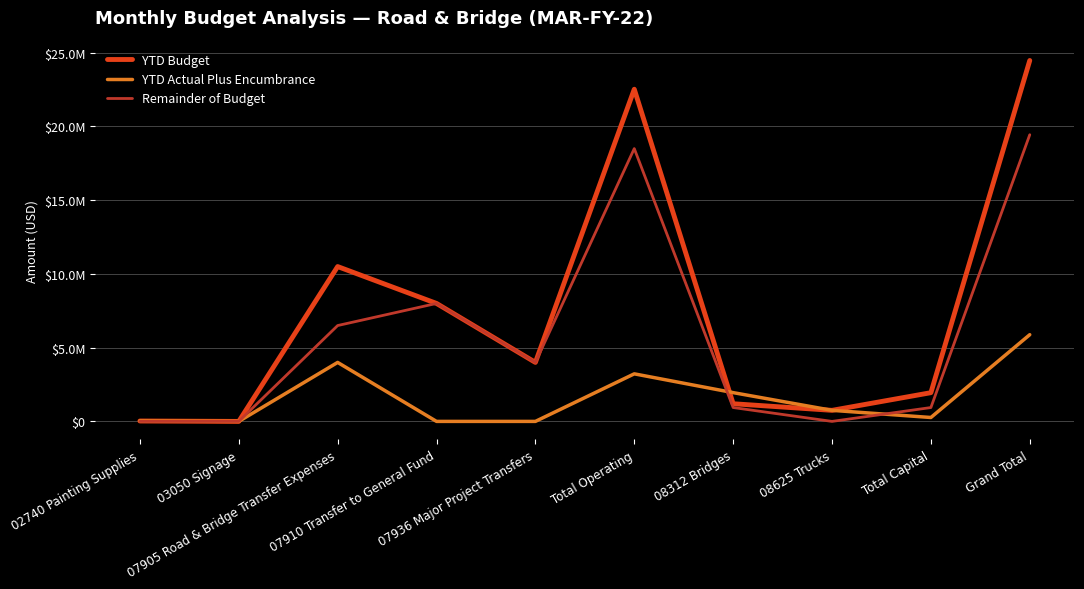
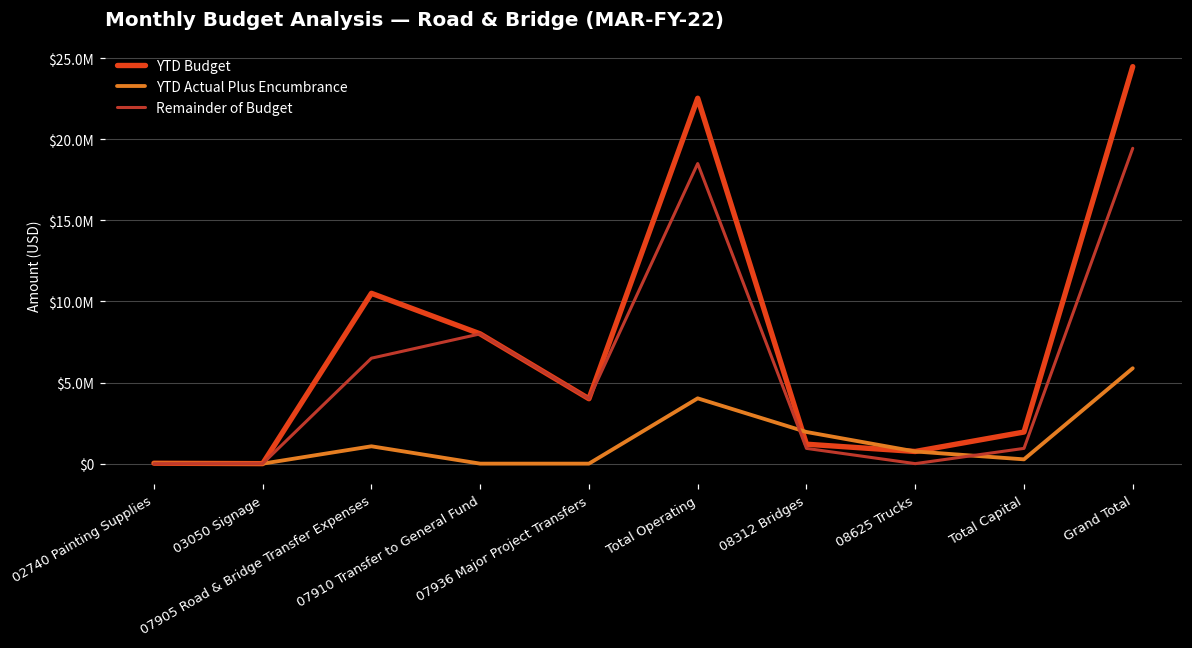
YTD Actual Plus Encumbrance, 07905 Road & Bridge Transfer Expenses: $4000000 -> $1100000
YTD Actual Plus Encumbrance, Total Operating: $3200000 -> $4000000
